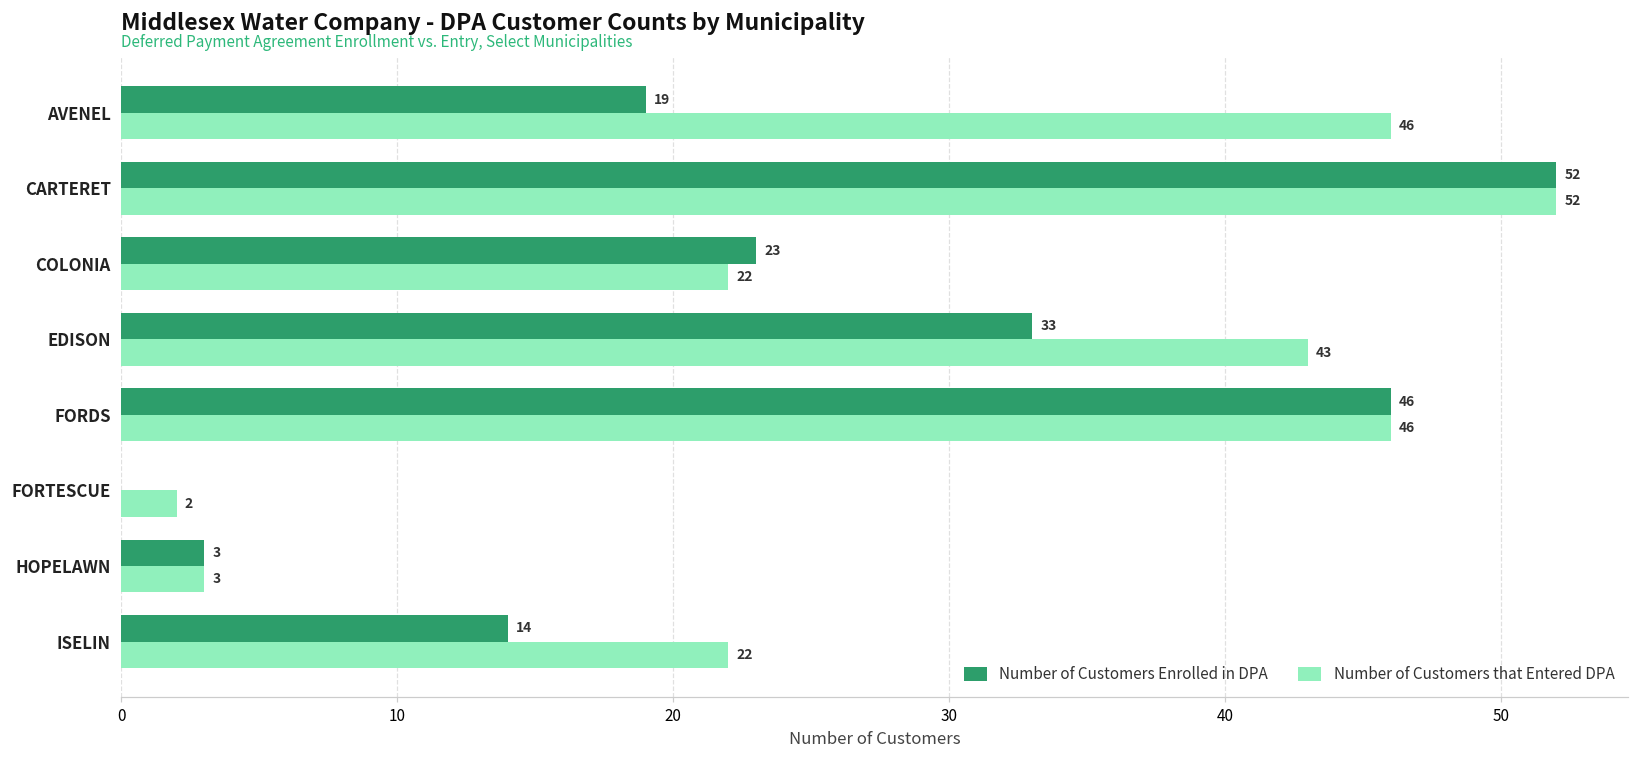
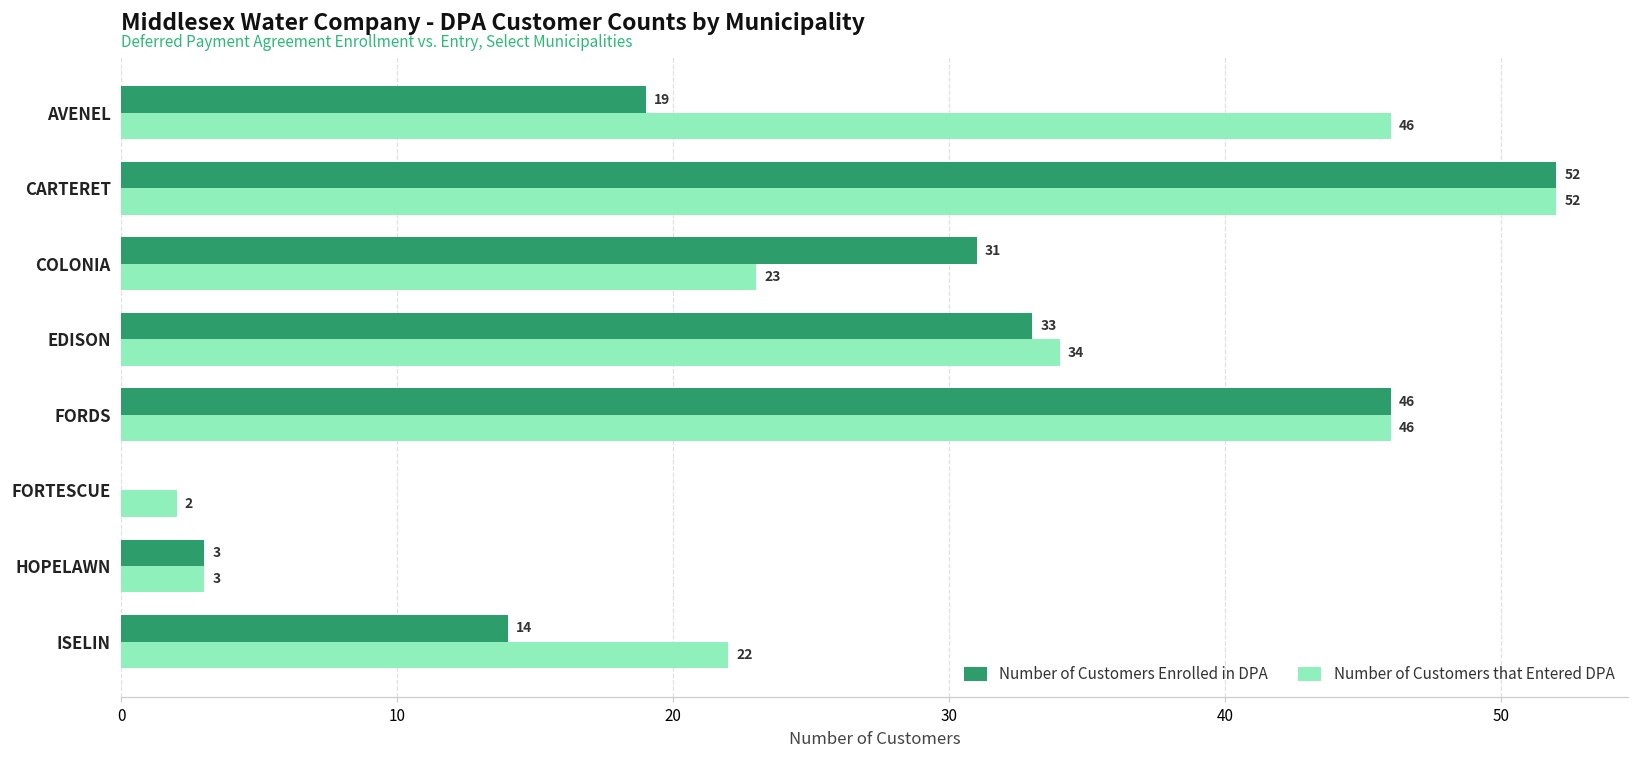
Number of Customers Enrolled in DPA, COLONIA: 23 -> 31
Number of Customers that Entered DPA, COLONIA: 22 -> 23
Number of Customers that Entered DPA, EDISON: 43 -> 34
